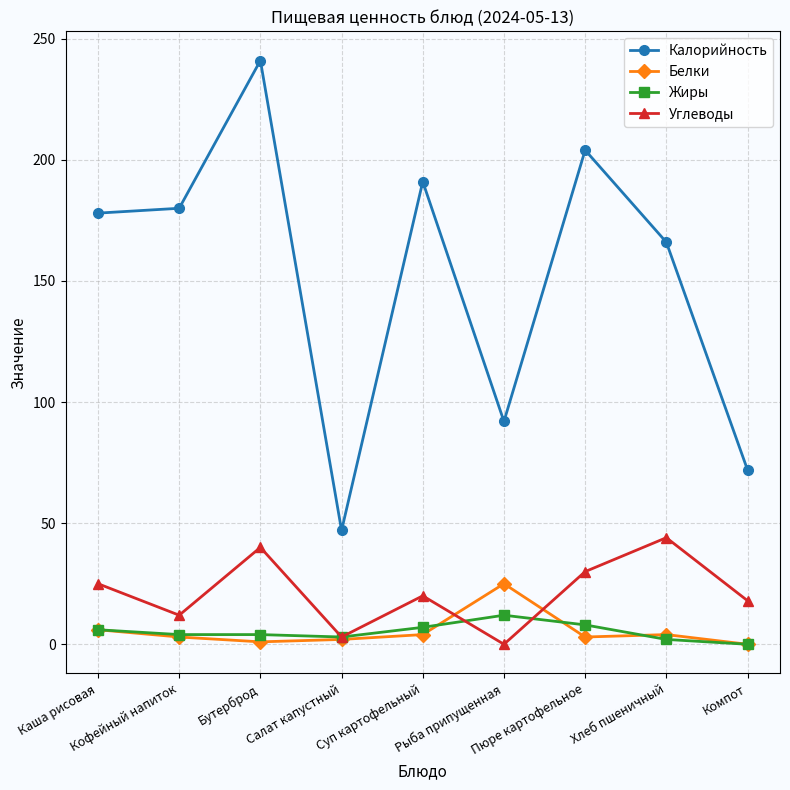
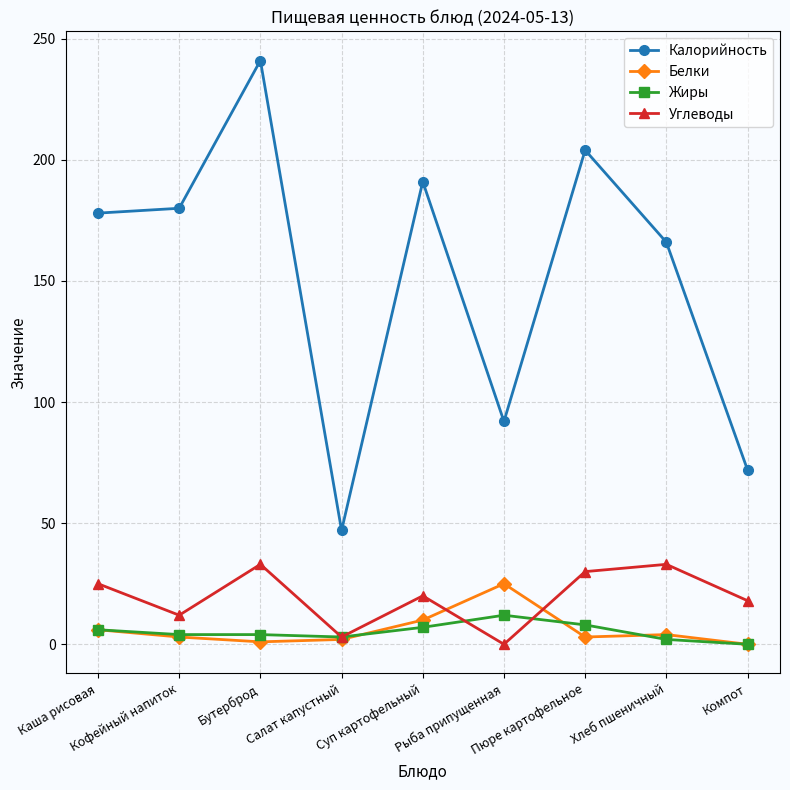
Углеводы, Бутерброд: 40 -> 33
Белки, Суп картофельный: 4 -> 10
Углеводы, Хлеб пшеничный: 44 -> 33
